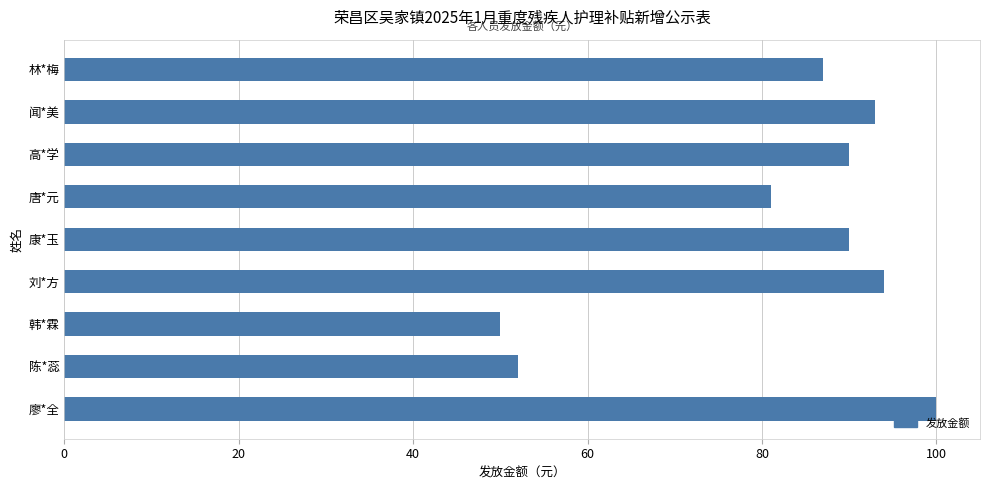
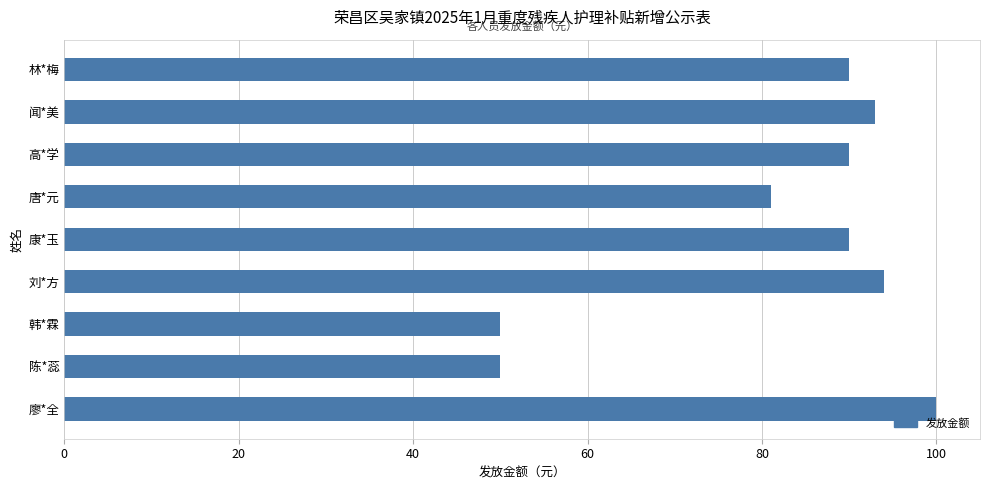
林*梅: 87 -> 90
陈*蕊: 52 -> 50
